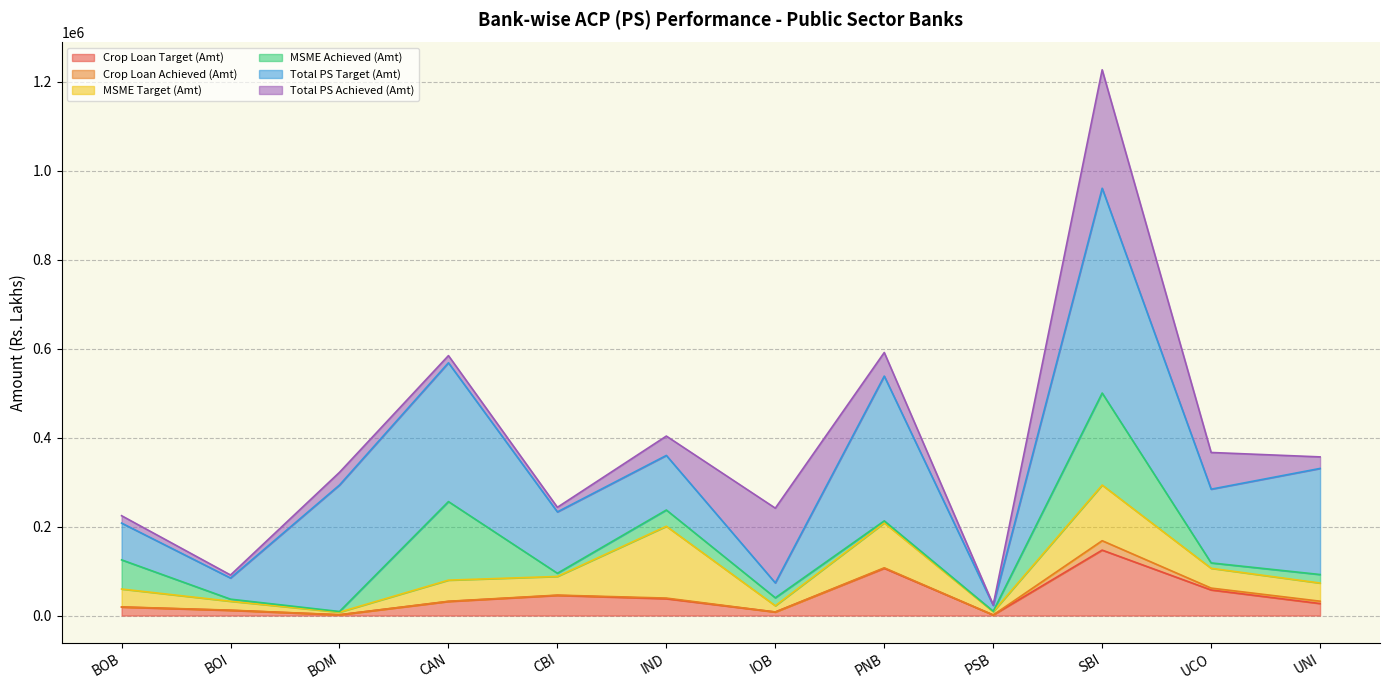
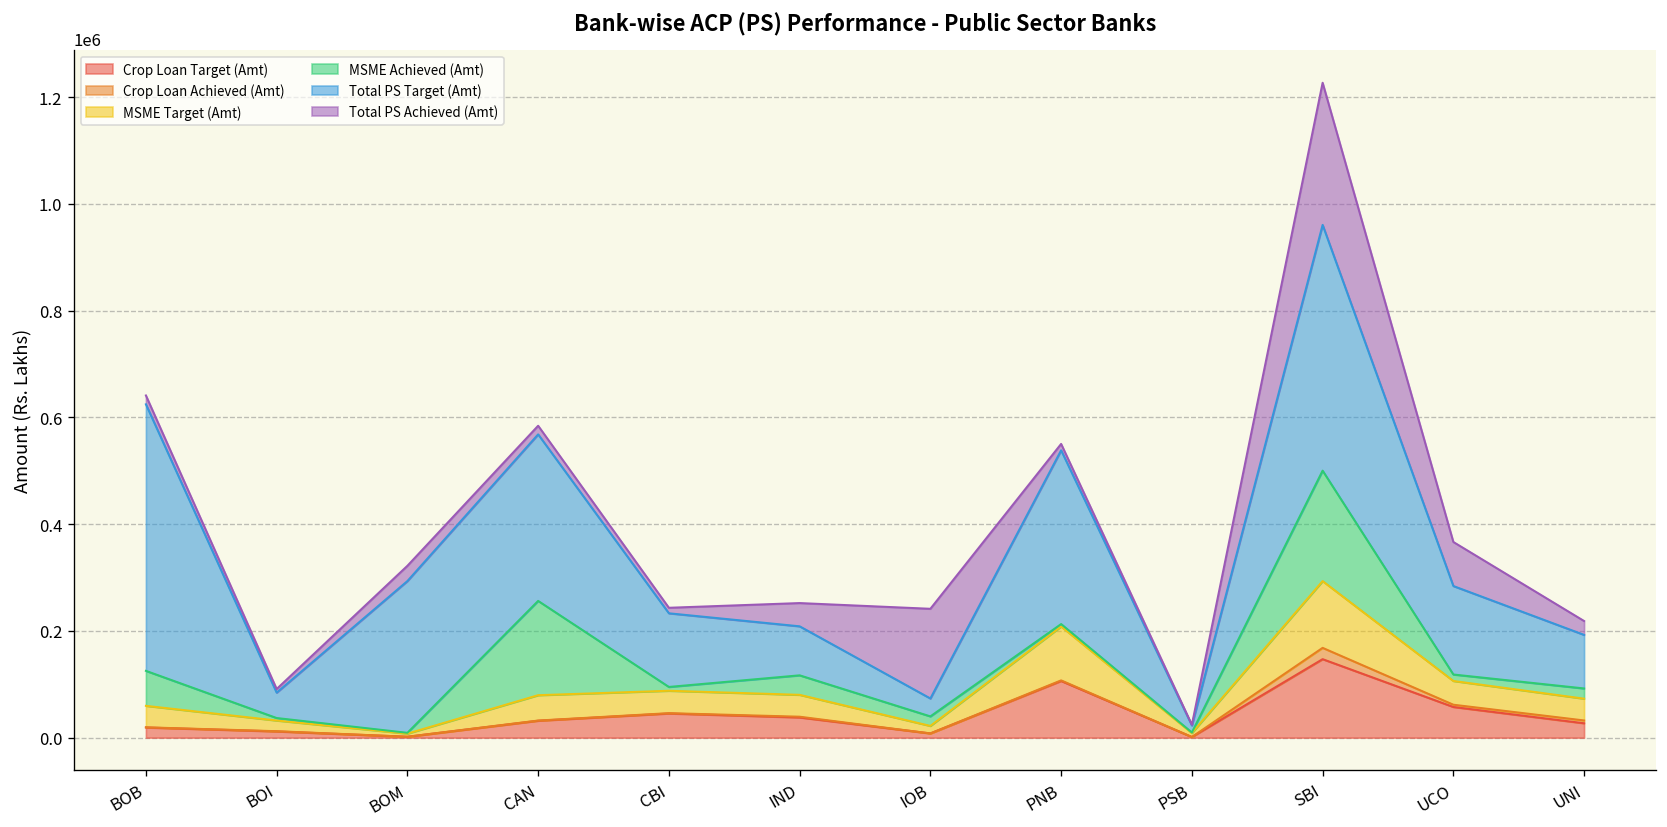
Total PS Target (Amt), BOB: 80000 -> 500000
MSME Target (Amt), IND: 160000 -> 40000
Total PS Target (Amt), IND: 120000 -> 90000
Total PS Achieved (Amt), PNB: 50000 -> 10000
Total PS Target (Amt), UNI: 240000 -> 100000
